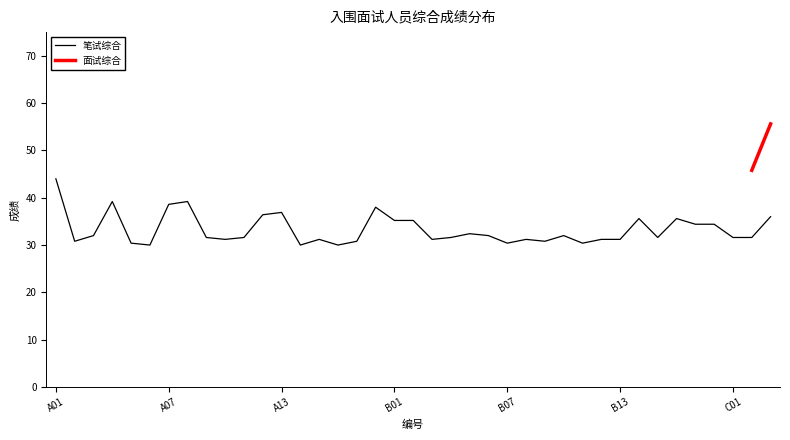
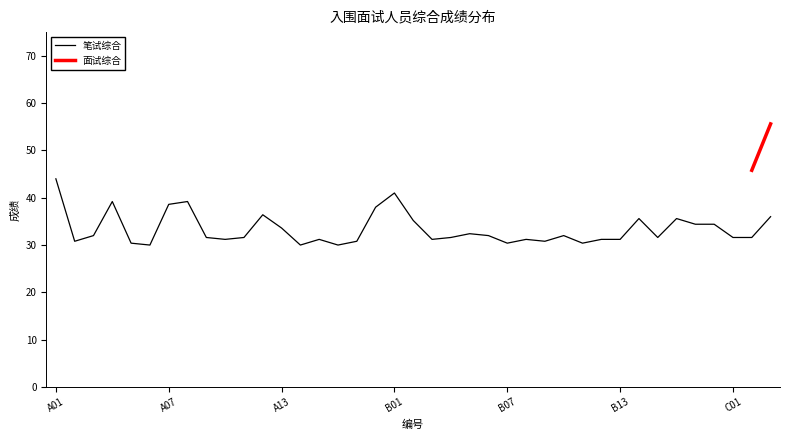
笔试综合, A13: 37 -> 34
笔试综合, B01: 35 -> 41
